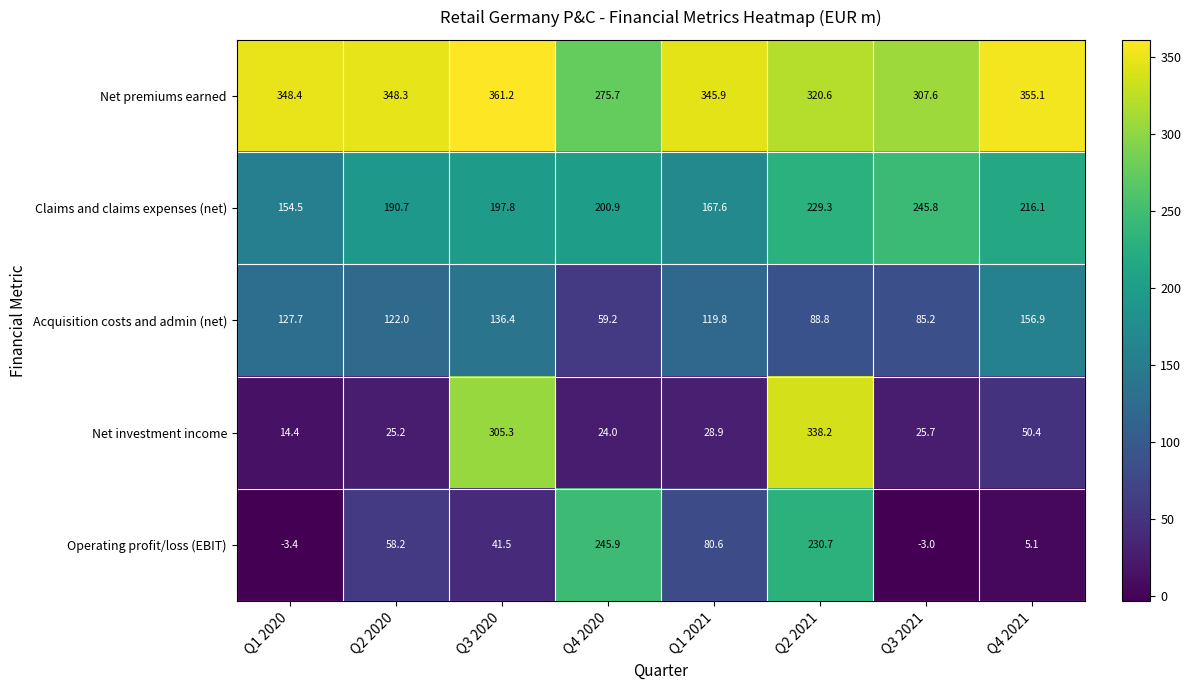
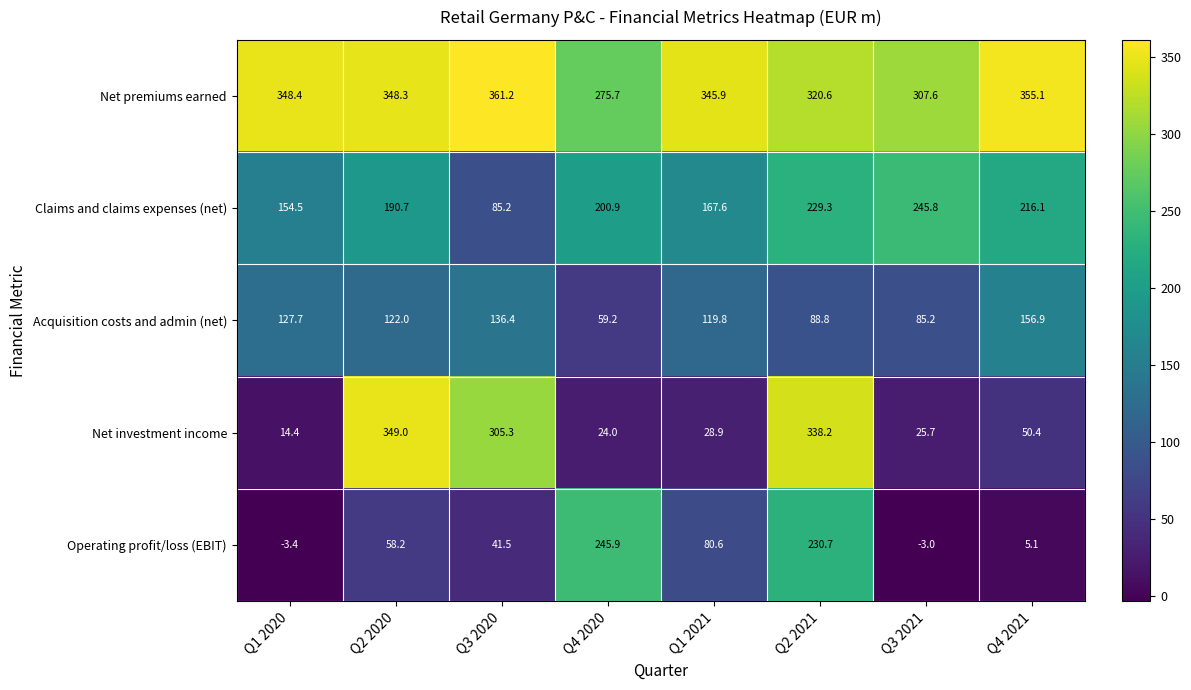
Claims and claims expenses (net), Q3 2020: 197.8 -> 85.2
Net investment income, Q2 2020: 25.2 -> 349.0
